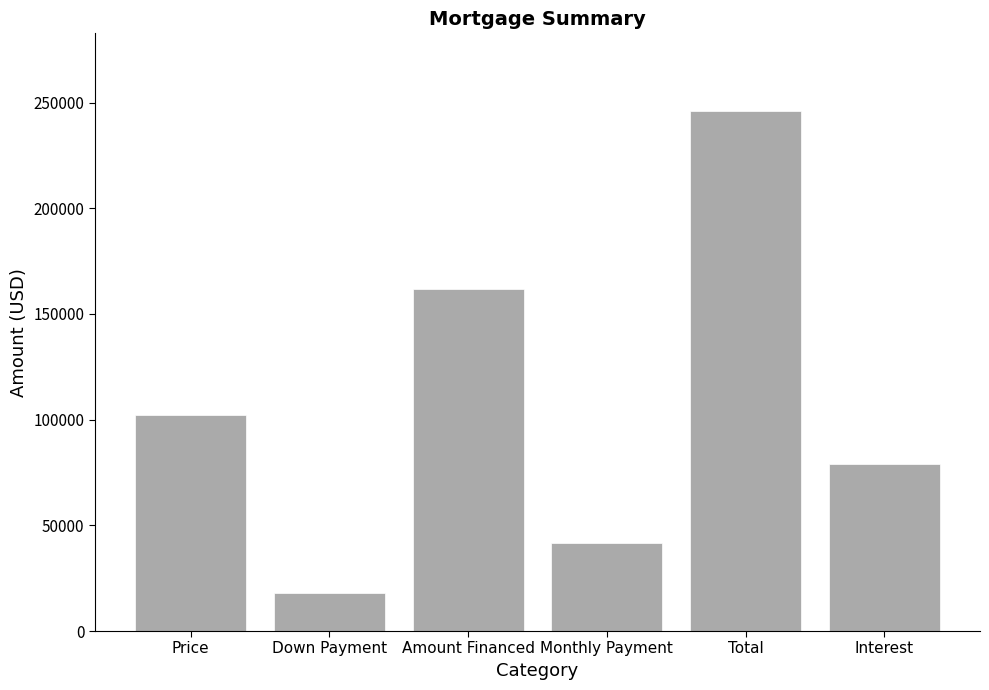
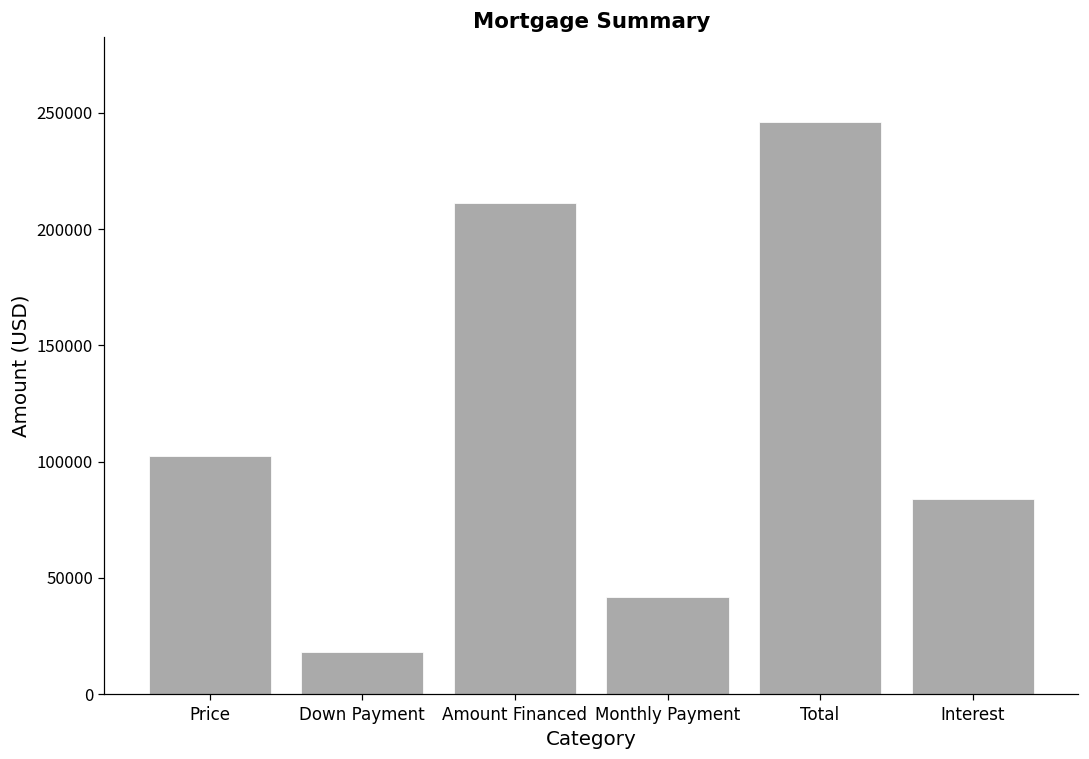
Amount Financed: 162000 -> 211000
Interest: 79000 -> 84000
